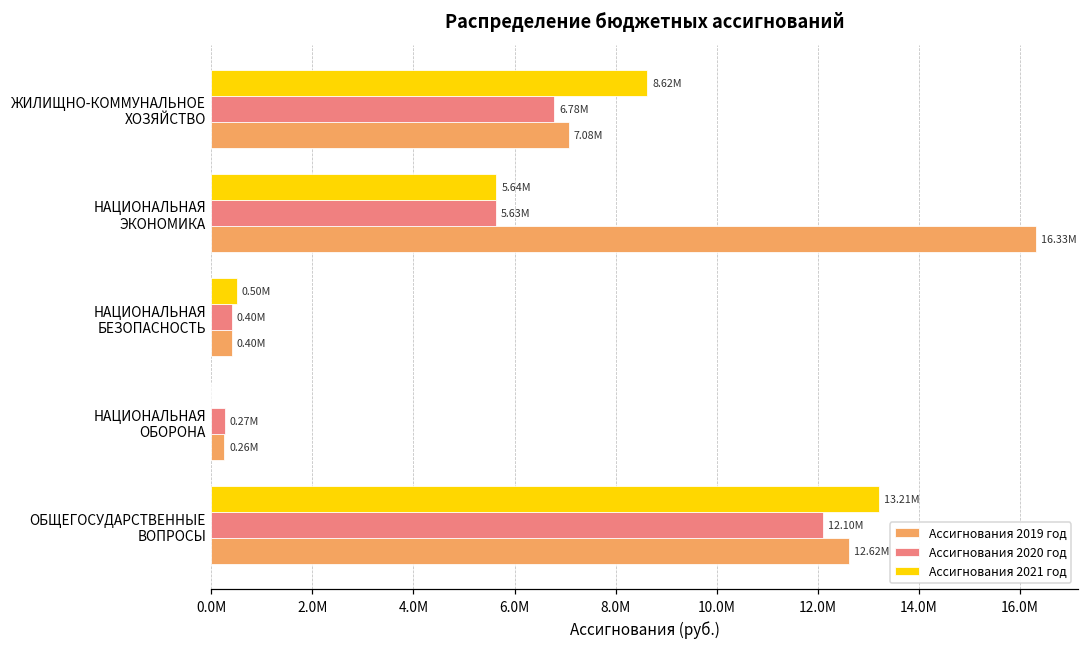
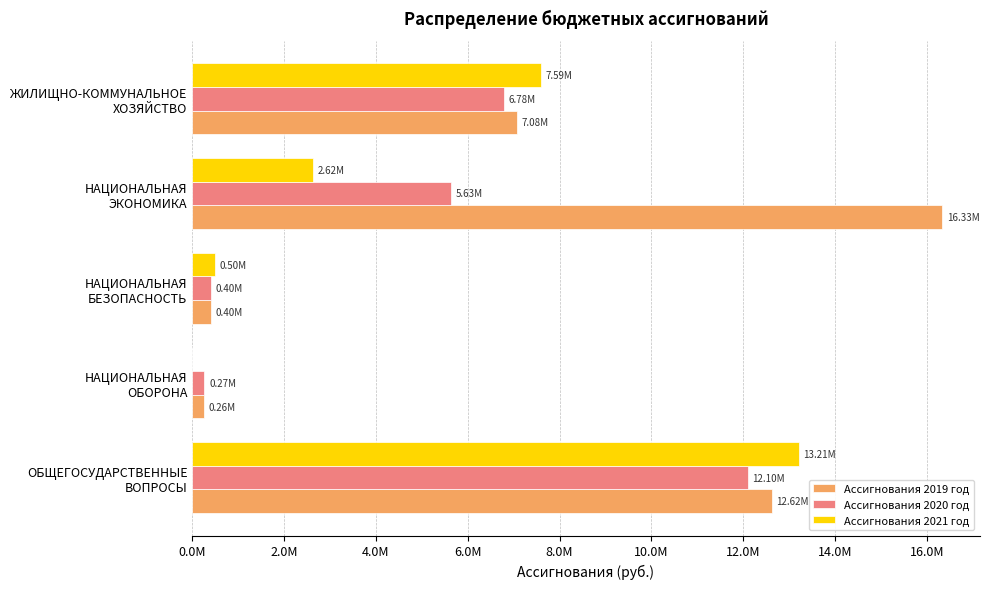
Ассигнования 2021 год, ЖИЛИЩНО-КОММУНАЛЬНОЕ ХОЗЯЙСТВО: 8.62M -> 7.59M
Ассигнования 2021 год, НАЦИОНАЛЬНАЯ ЭКОНОМИКА: 5.64M -> 2.62M
